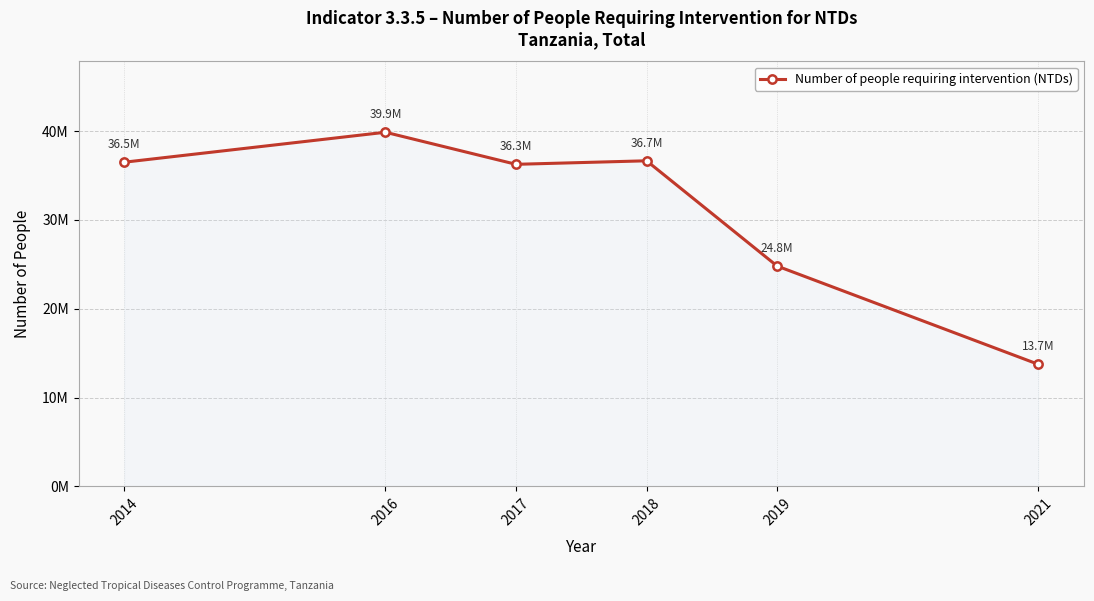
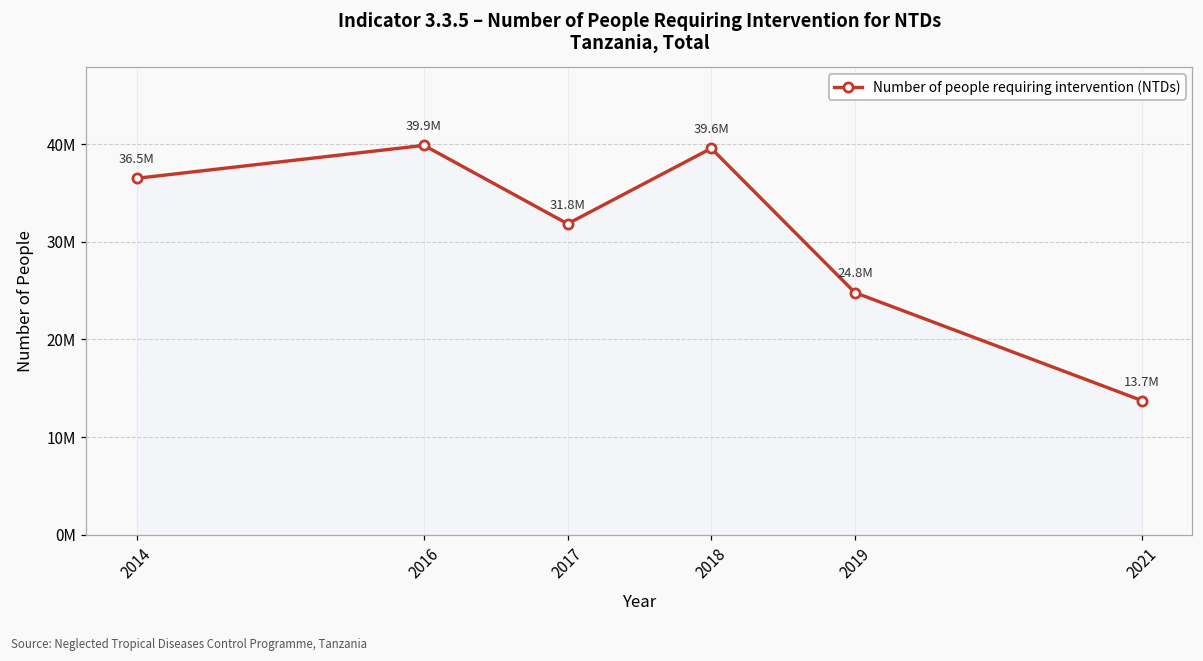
2017: 36.3M -> 31.8M
2018: 36.7M -> 39.6M
